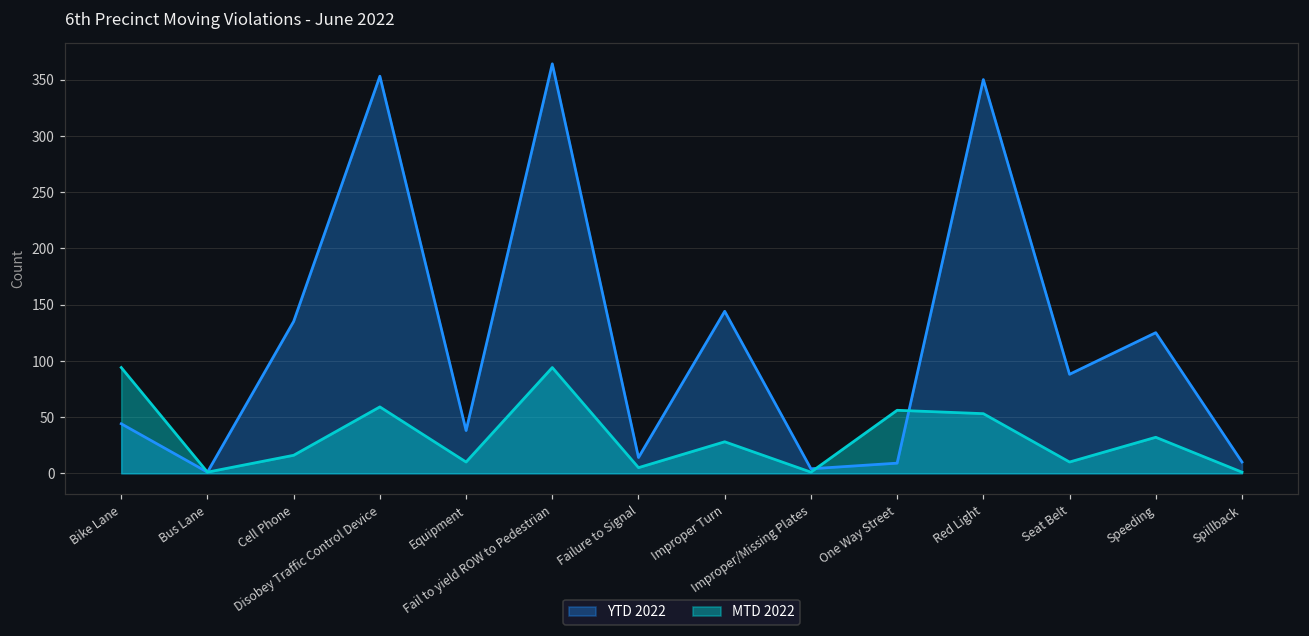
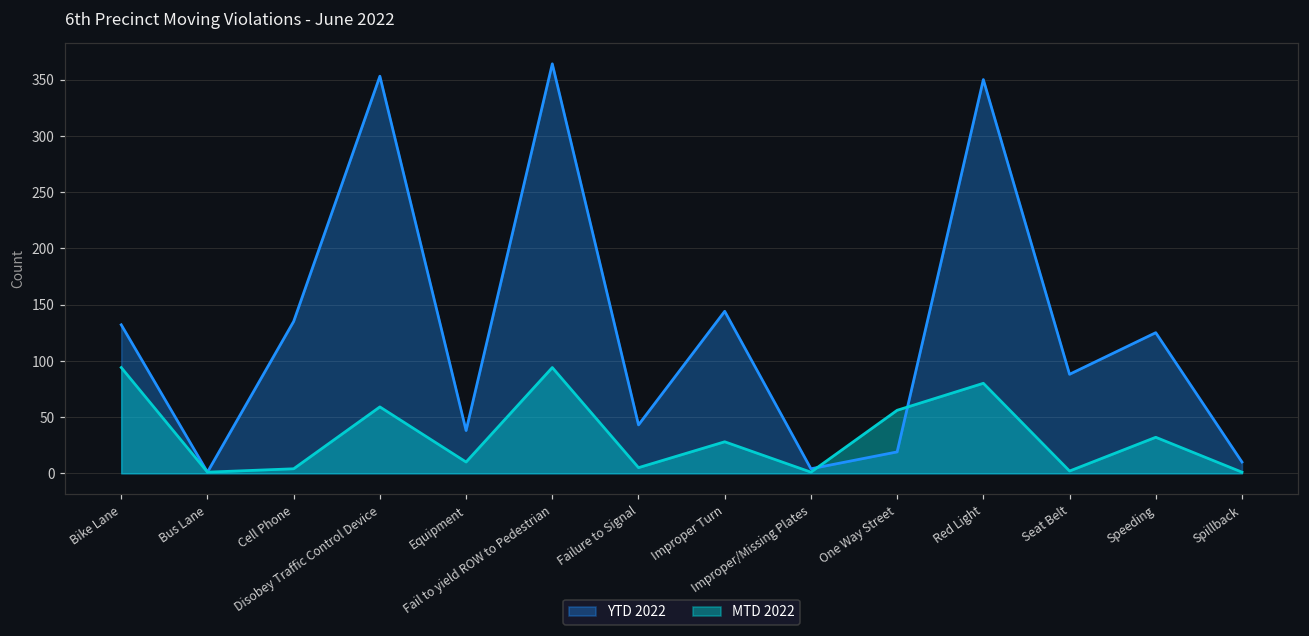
YTD 2022, Bike Lane: 44 -> 132
MTD 2022, Cell Phone: 16 -> 4
YTD 2022, Failure to Signal: 14 -> 43
YTD 2022, One Way Street: 9 -> 19
MTD 2022, Red Light: 53 -> 80
MTD 2022, Seat Belt: 10 -> 2
